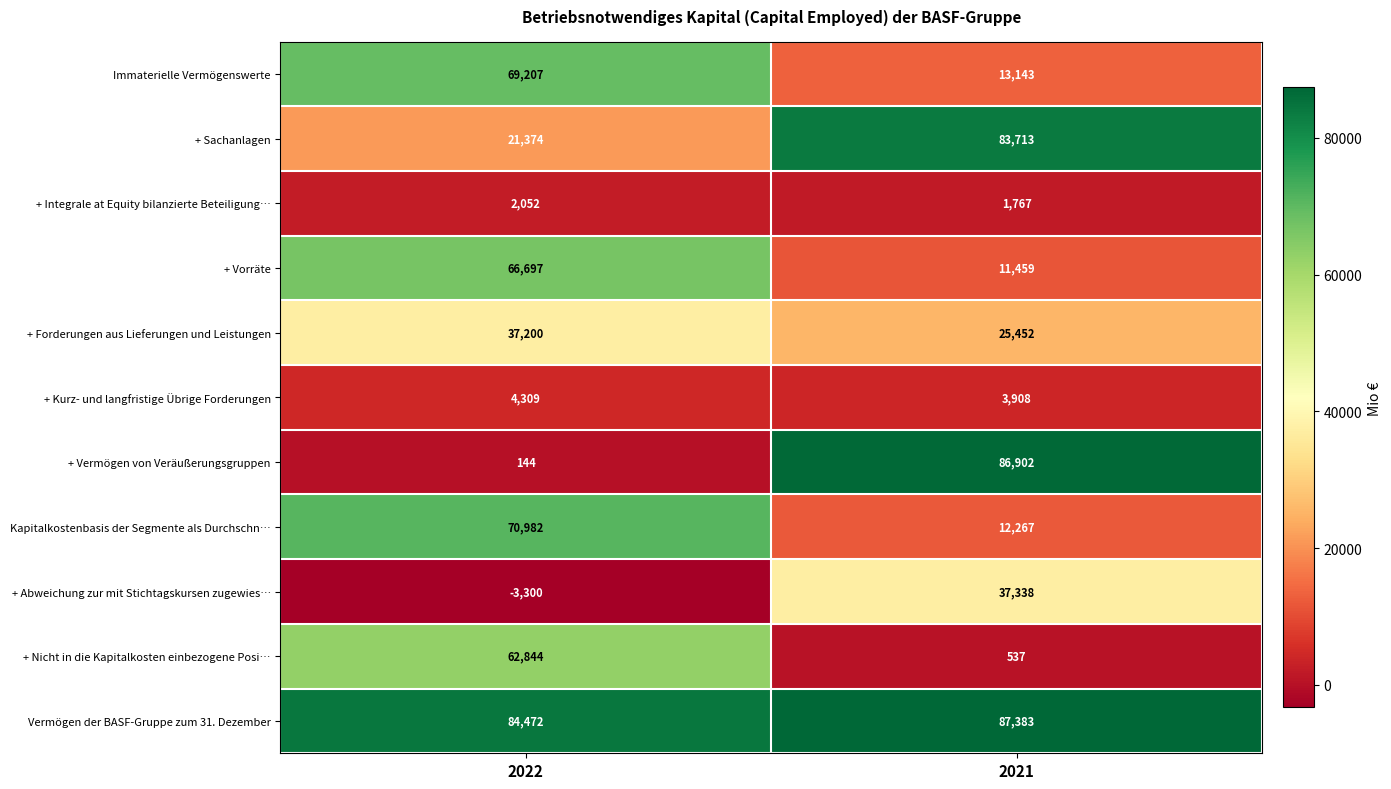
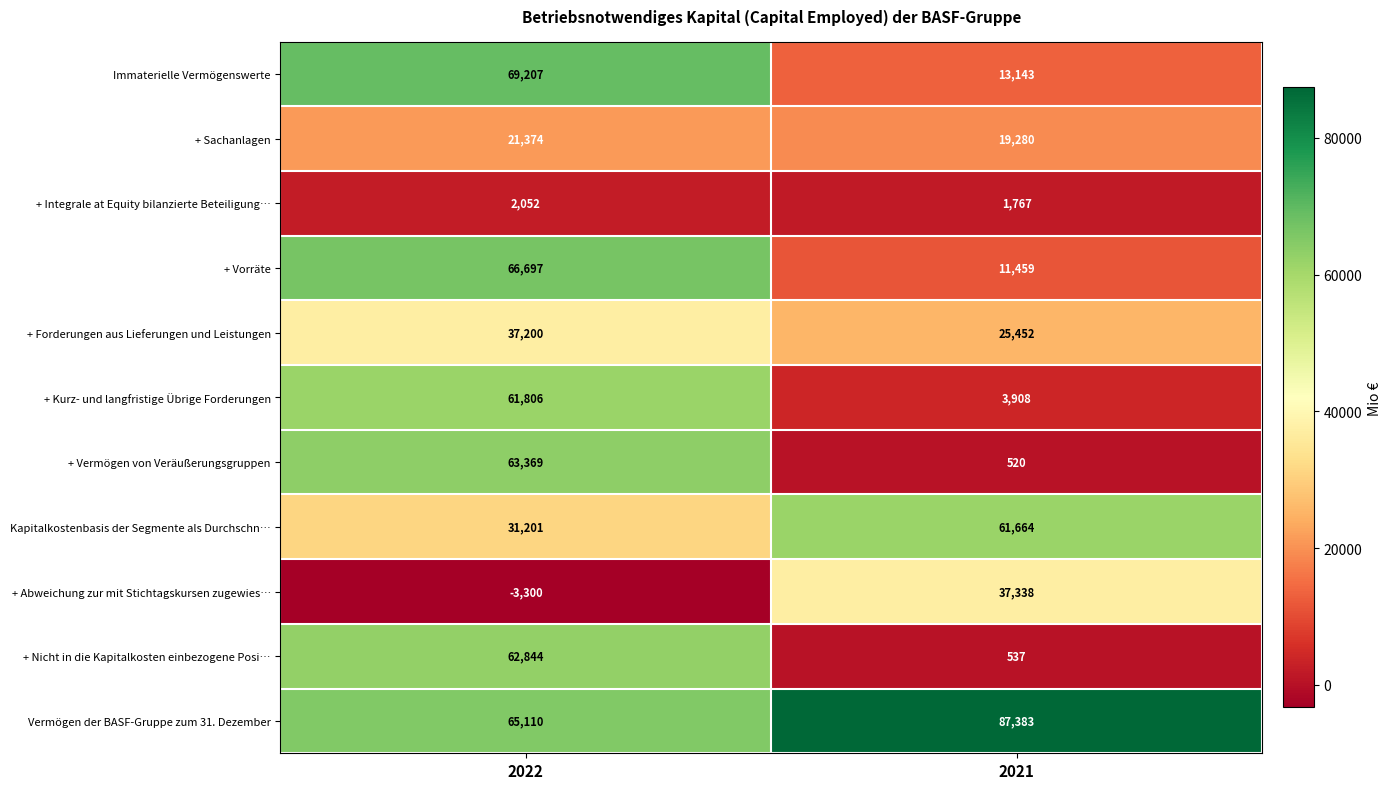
+ Sachanlagen, 2021: 83,713 -> 19,280
+ Kurz- und langfristige Übrige Forderungen, 2022: 4,309 -> 61,806
+ Vermögen von Veräußerungsgruppen, 2022: 144 -> 63,369
+ Vermögen von Veräußerungsgruppen, 2021: 86,902 -> 520
Kapitalkostenbasis der Segmente als Durchschn…, 2022: 70,982 -> 31,201
Kapitalkostenbasis der Segmente als Durchschn…, 2021: 12,267 -> 61,664
Vermögen der BASF-Gruppe zum 31. Dezember, 2022: 84,472 -> 65,110
